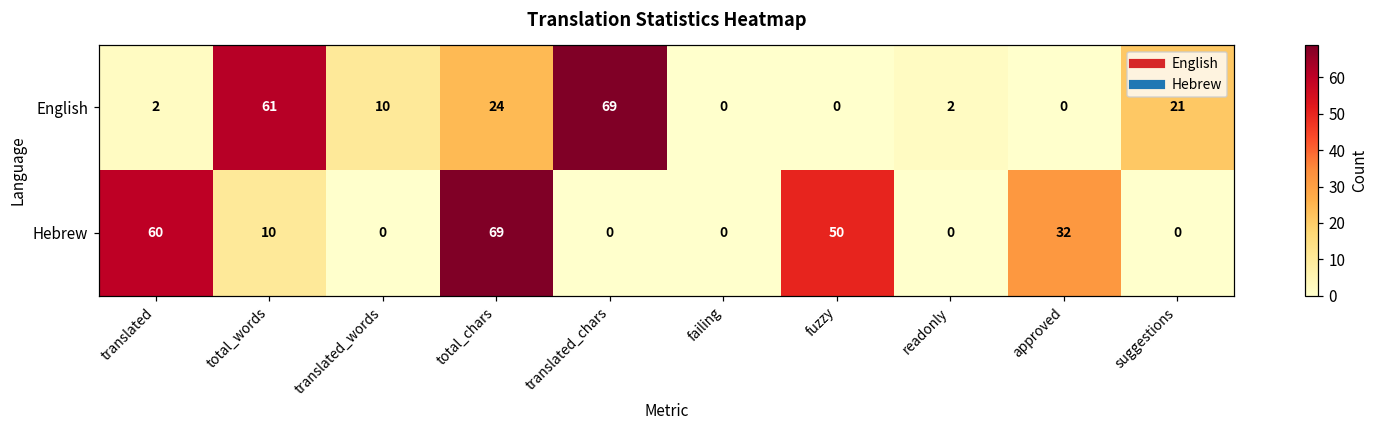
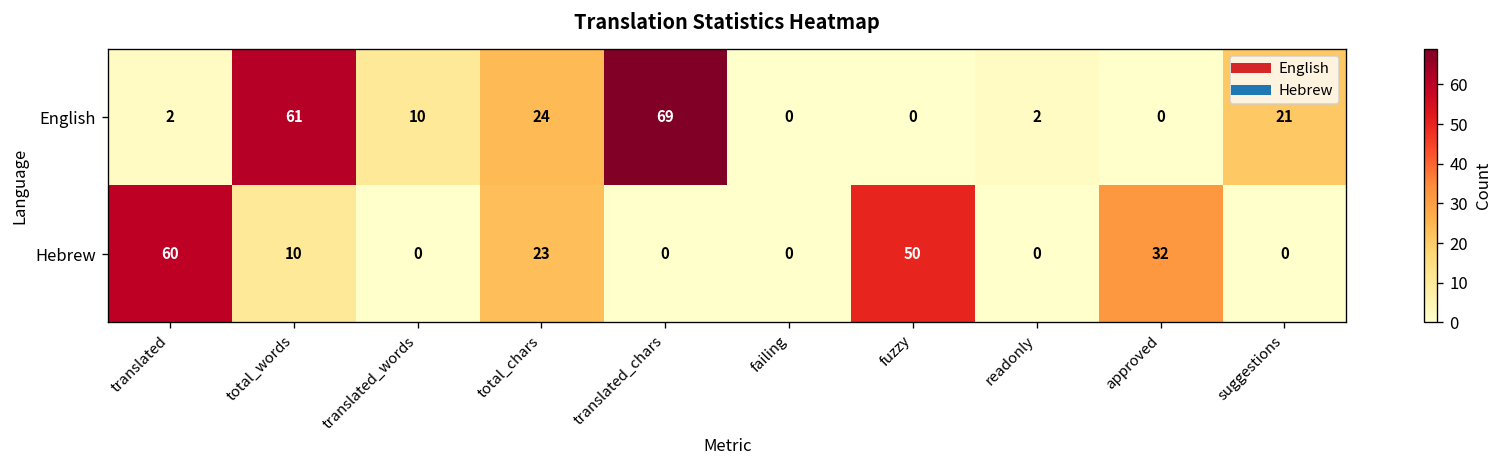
Hebrew, total_chars: 69 -> 23
